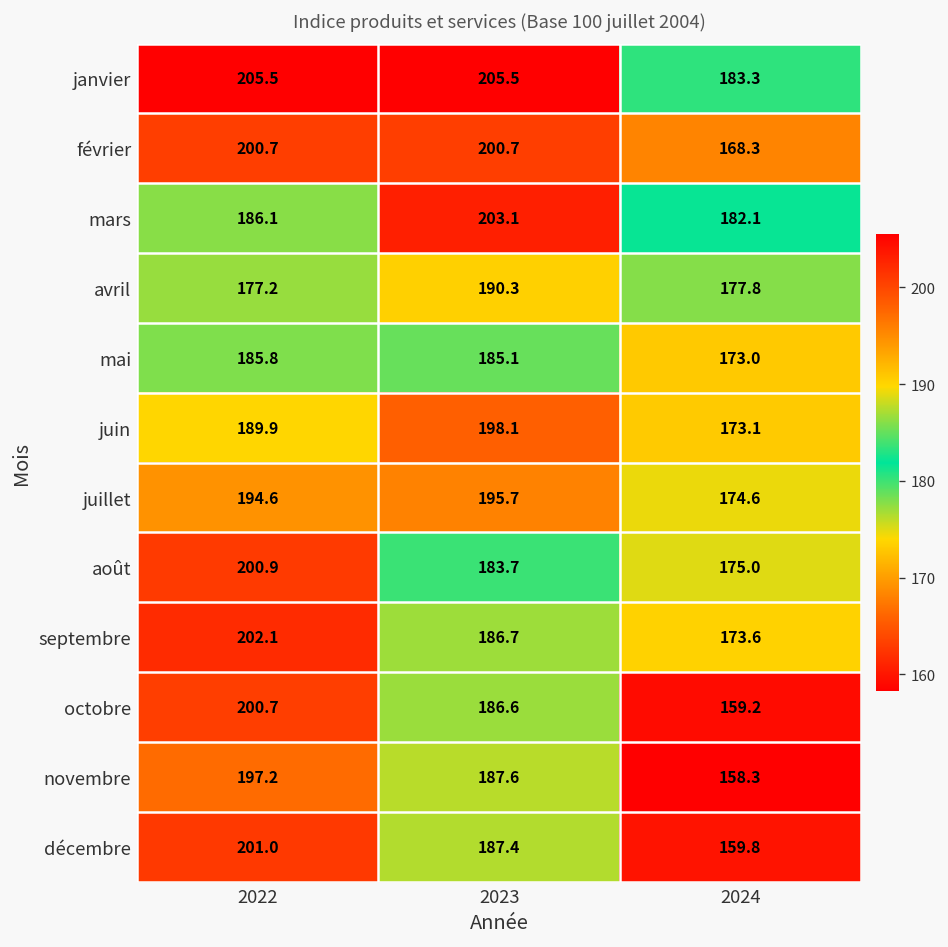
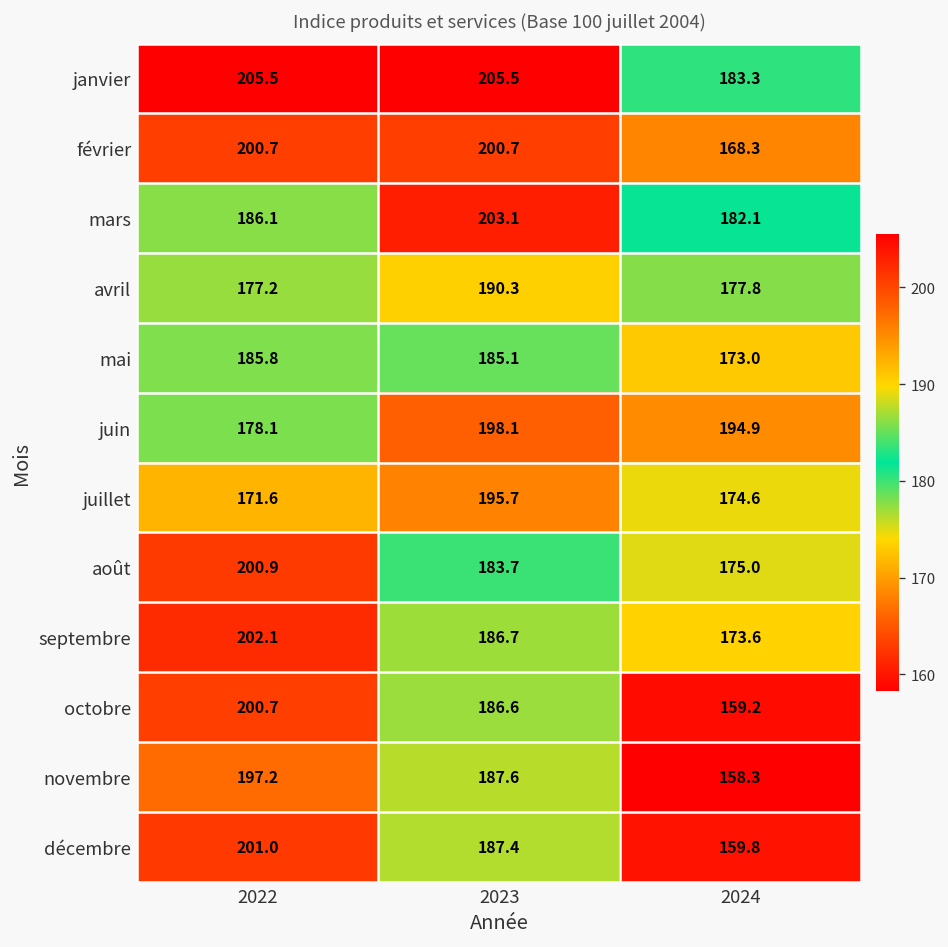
juin, 2022: 189.9 -> 178.1
juin, 2024: 173.1 -> 194.9
juillet, 2022: 194.6 -> 171.6
